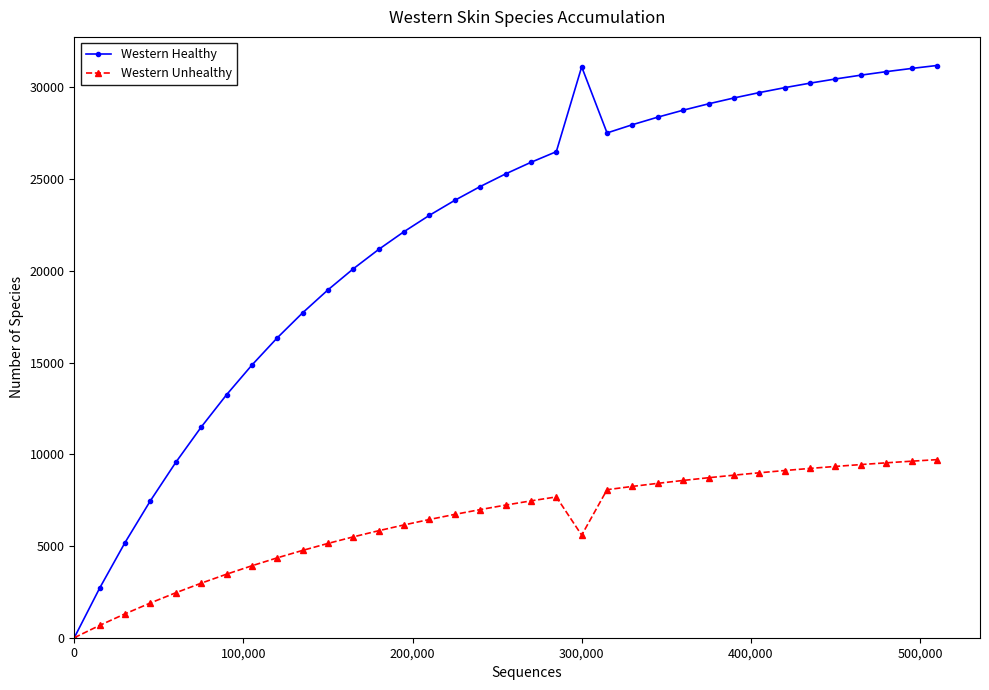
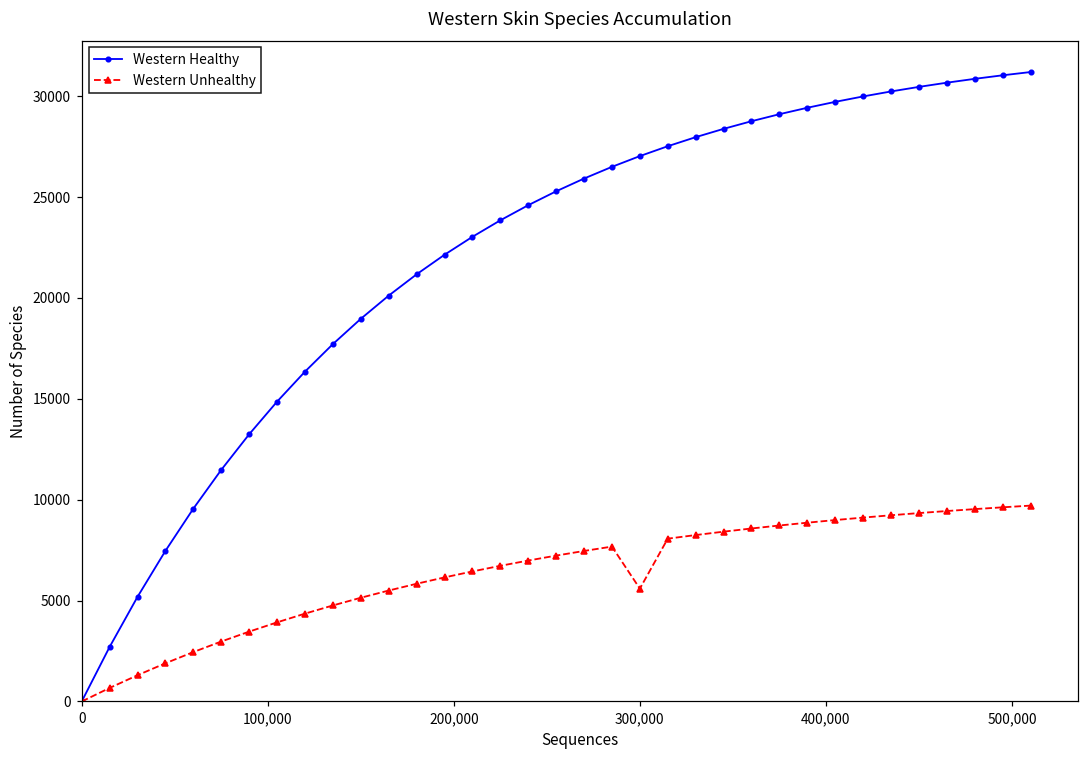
Western Healthy, 300,000: 31100 -> 27000
